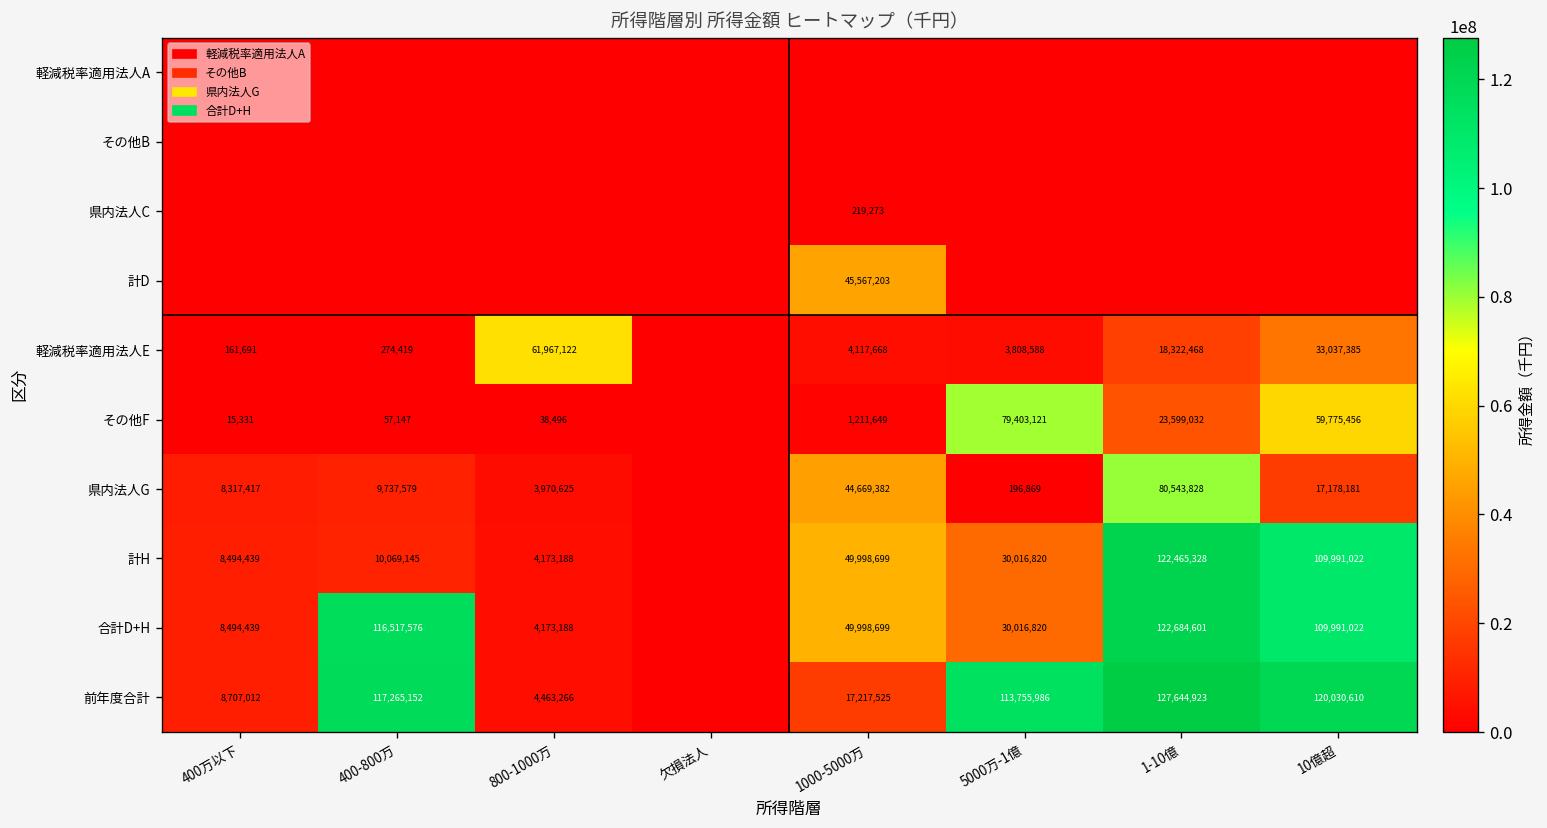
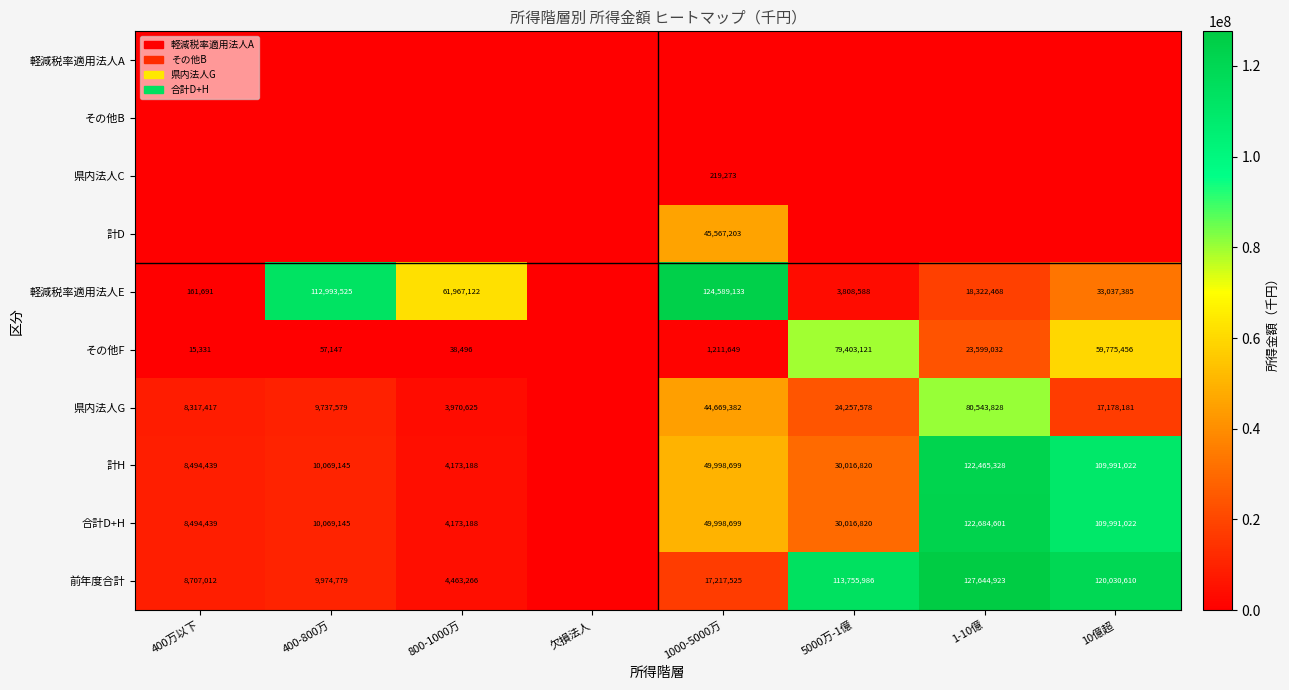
軽減税率適用法人E, 400-800万: 274,419 -> 112,993,525
軽減税率適用法人E, 1000-5000万: 4,117,668 -> 124,589,133
県内法人G, 5000万-1億: 196,869 -> 24,257,578
合計D+H, 400-800万: 116,517,576 -> 10,069,145
前年度合計, 400-800万: 117,265,152 -> 9,974,779
